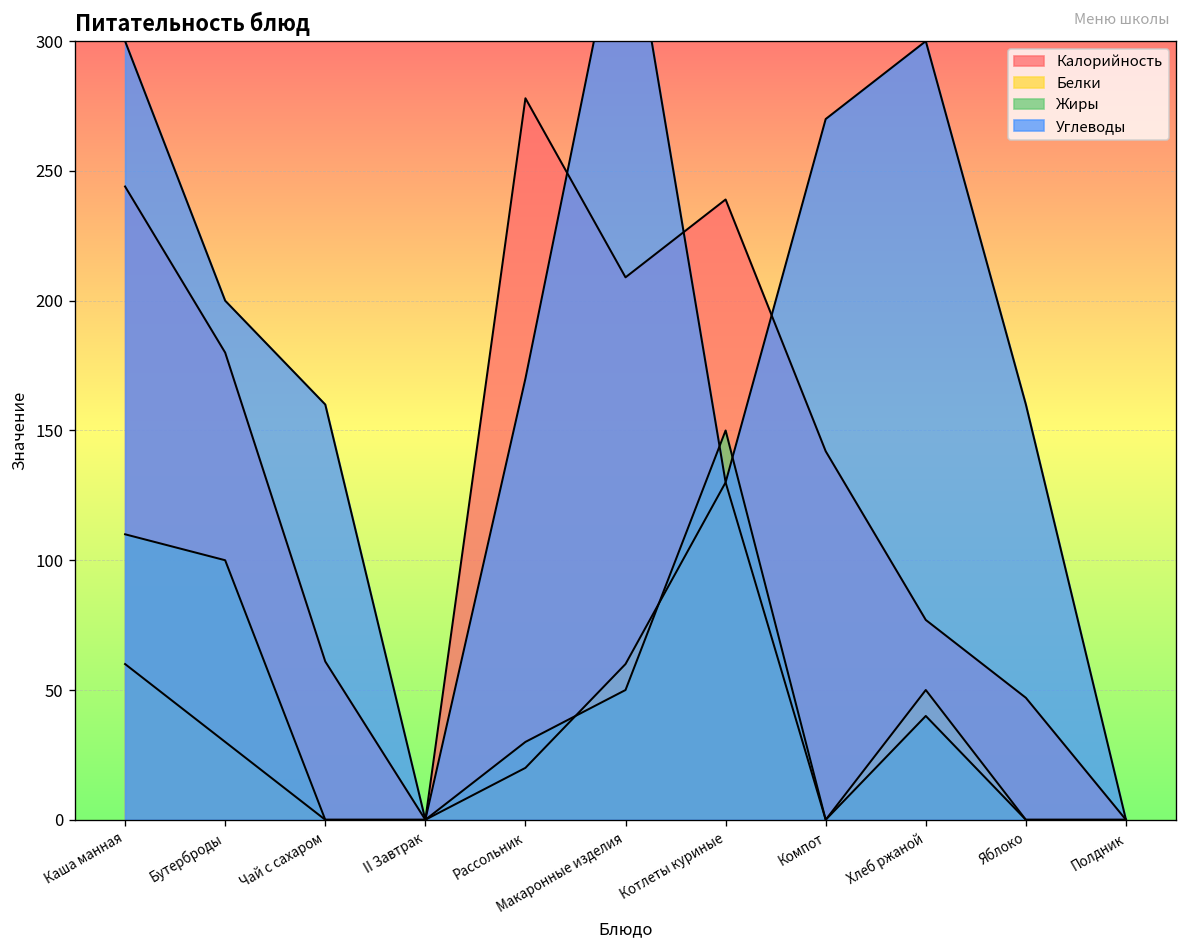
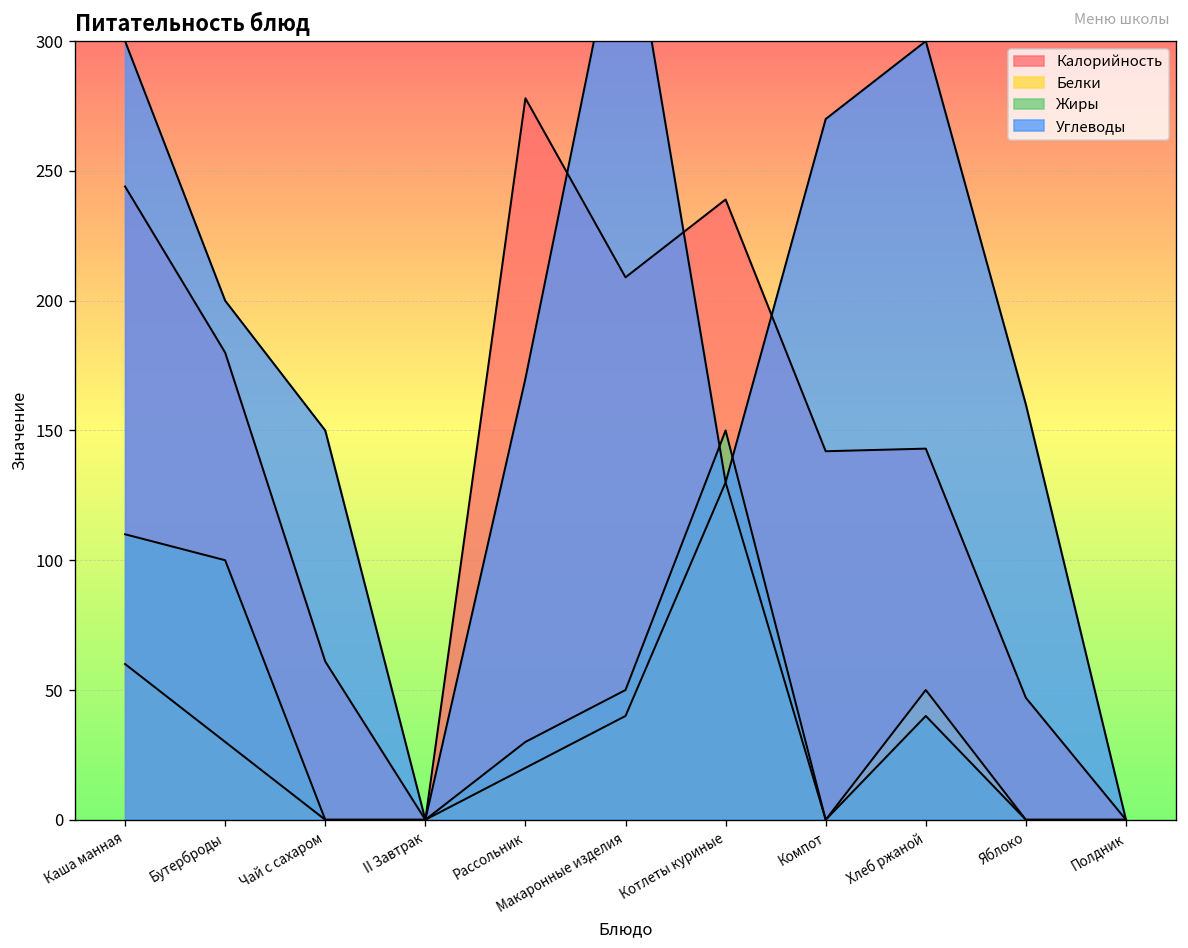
Углеводы, Чай с сахаром: 160 -> 150
Белки, Макаронные изделия: 60 -> 40
Калорийность, Хлеб ржаной: 77 -> 143
